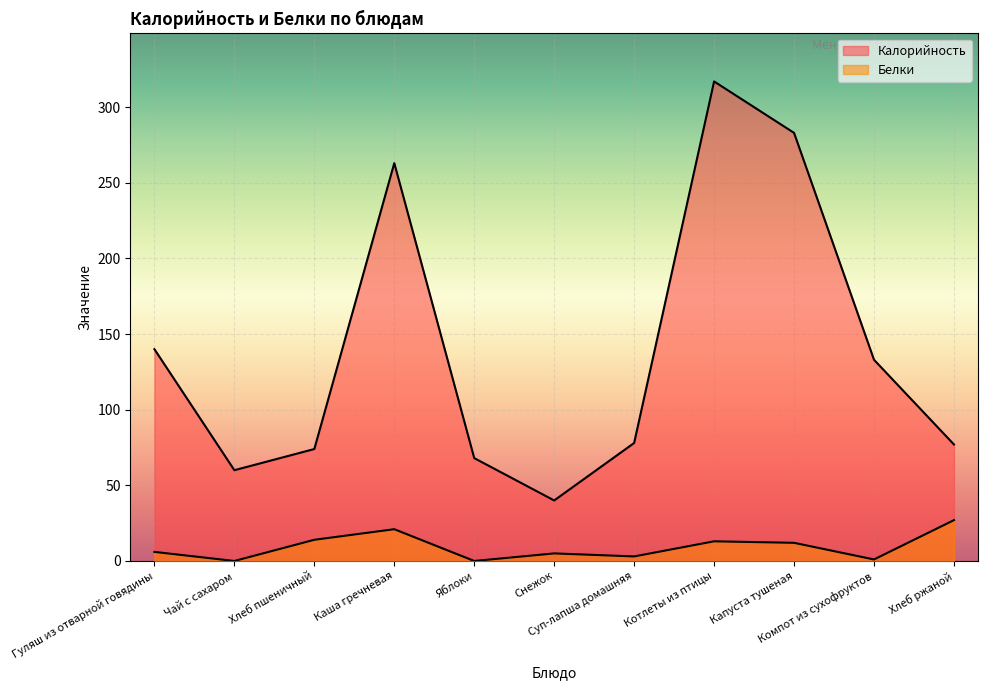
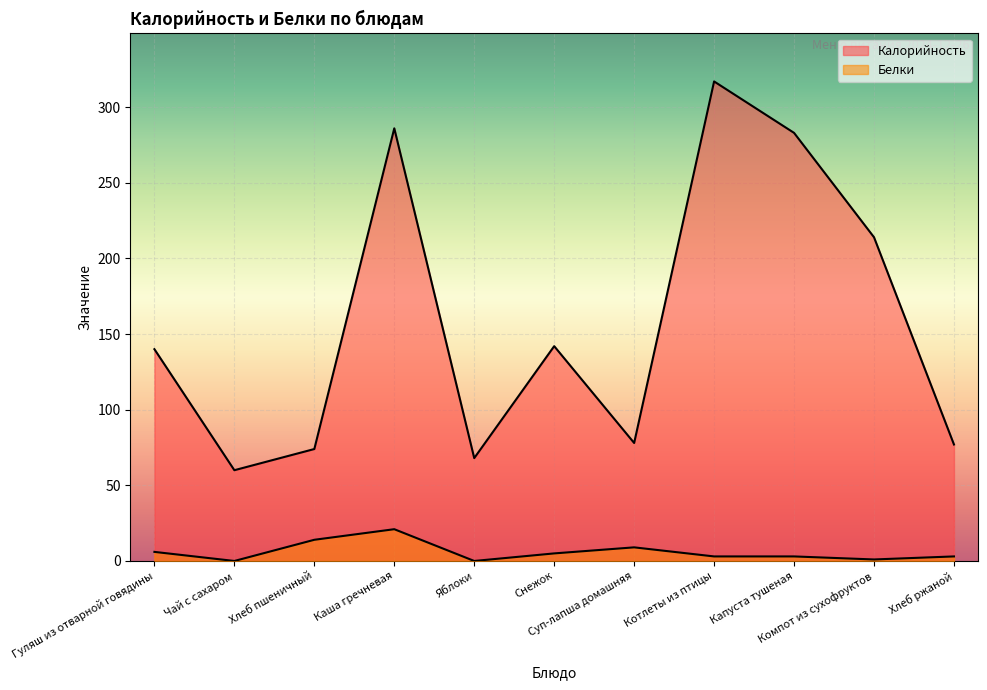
Калорийность, Каша гречневая: 263 -> 286
Калорийность, Снежок: 40 -> 142
Белки, Суп-лапша домашняя: 3 -> 9
Белки, Котлеты из птицы: 13 -> 3
Белки, Капуста тушеная: 12 -> 3
Калорийность, Компот из сухофруктов: 133 -> 214
Белки, Хлеб ржаной: 27 -> 3
